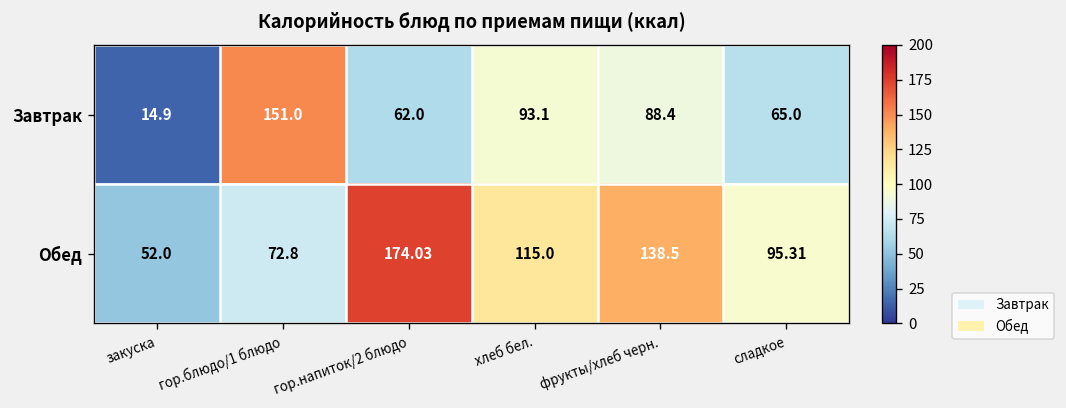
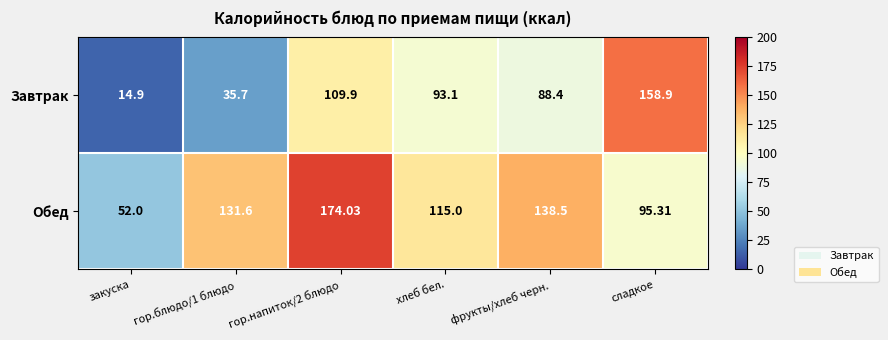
Завтрак, гор.блюдо/1 блюдо: 151.0 -> 35.7
Завтрак, гор.напиток/2 блюдо: 62.0 -> 109.9
Завтрак, сладкое: 65.0 -> 158.9
Обед, гор.блюдо/1 блюдо: 72.8 -> 131.6
